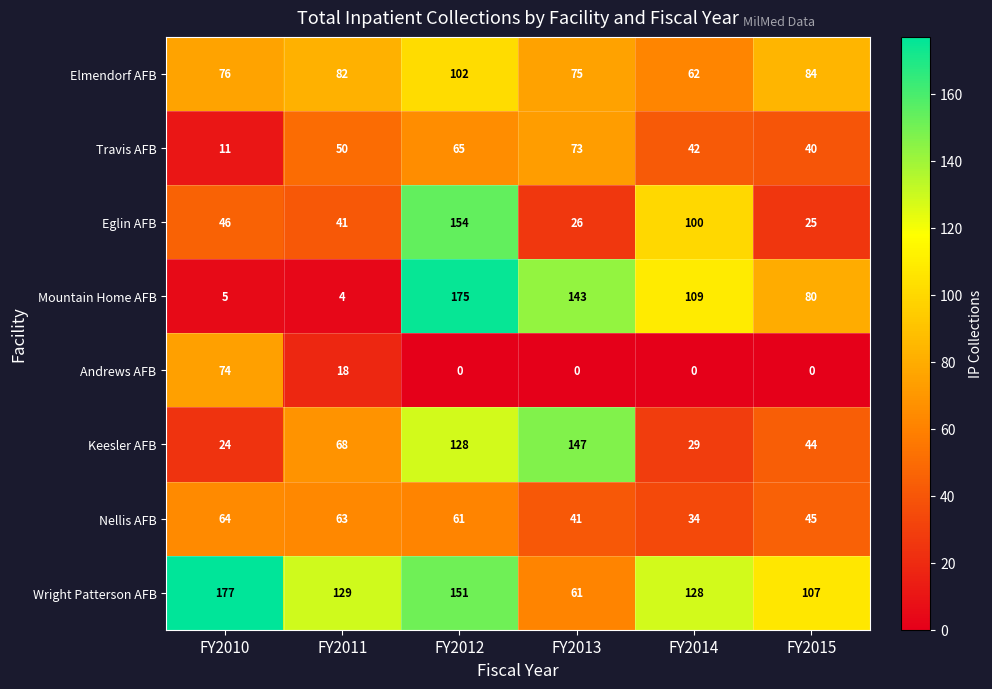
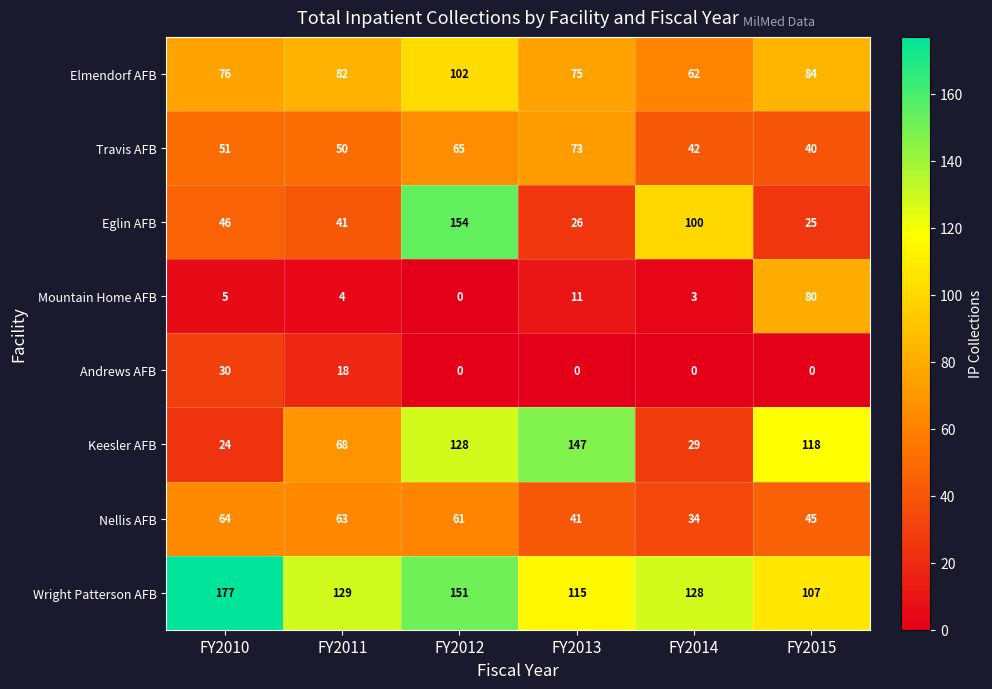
Travis AFB, FY2010: 11 -> 51
Mountain Home AFB, FY2012: 175 -> 0
Mountain Home AFB, FY2013: 143 -> 11
Mountain Home AFB, FY2014: 109 -> 3
Andrews AFB, FY2010: 74 -> 30
Keesler AFB, FY2015: 44 -> 118
Wright Patterson AFB, FY2013: 61 -> 115
